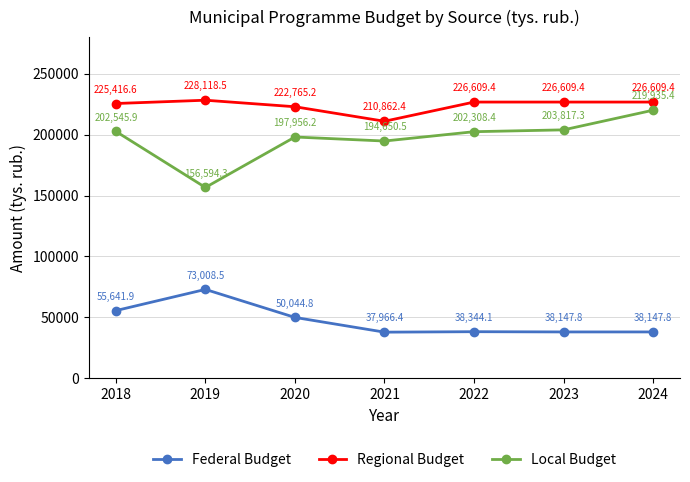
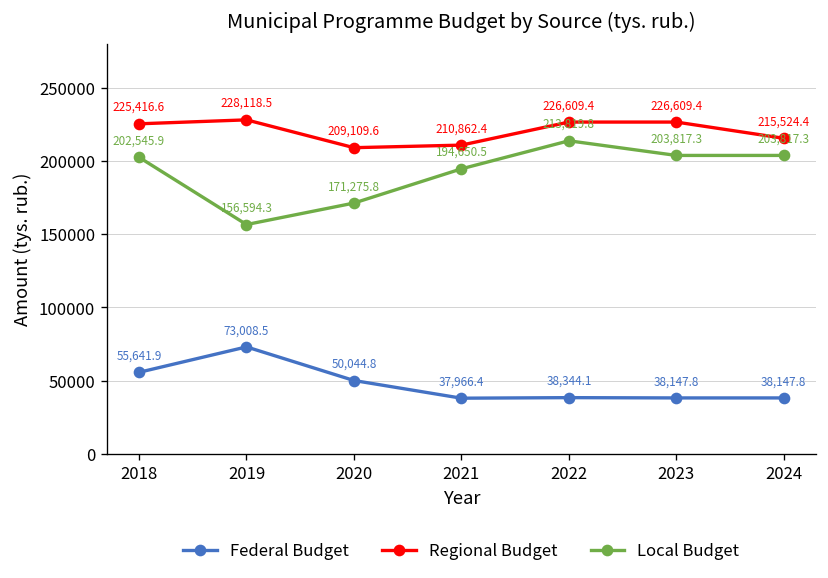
Regional Budget, 2020: 222,765.2 -> 209,109.6
Local Budget, 2020: 197,956.2 -> 171,275.8
Local Budget, 2022: 202,308.4 -> 213,819.8
Regional Budget, 2024: 226,609.4 -> 215,524.4
Local Budget, 2024: 219,935.4 -> 203,817.3
